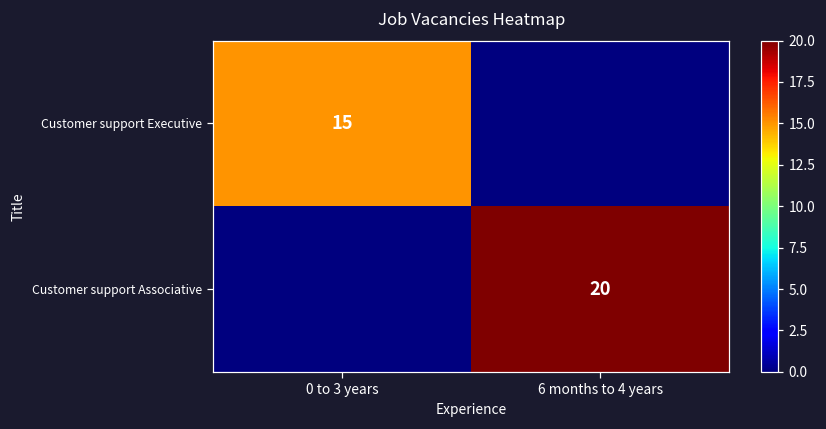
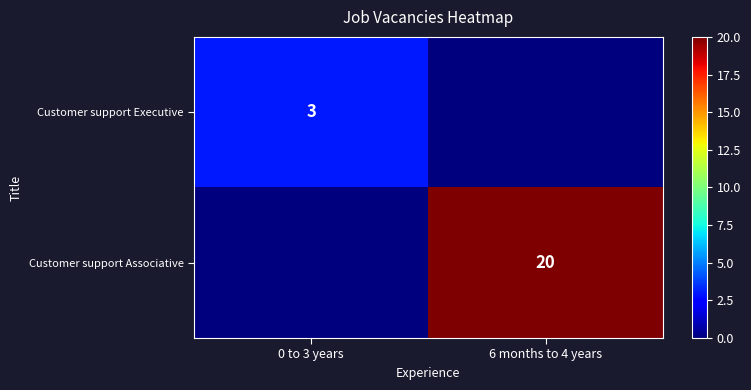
Customer support Executive, 0 to 3 years: 15 -> 3
